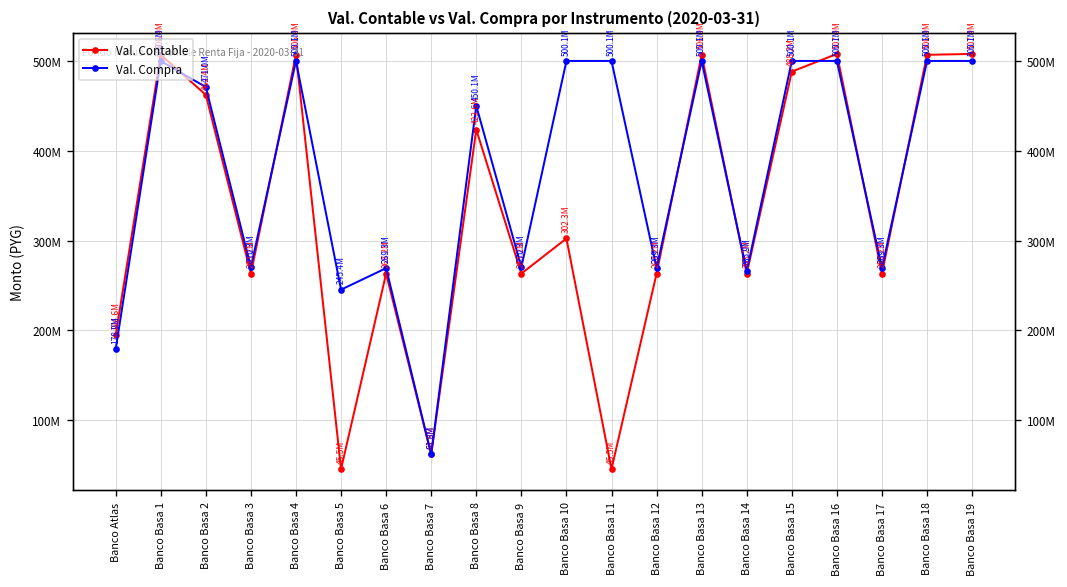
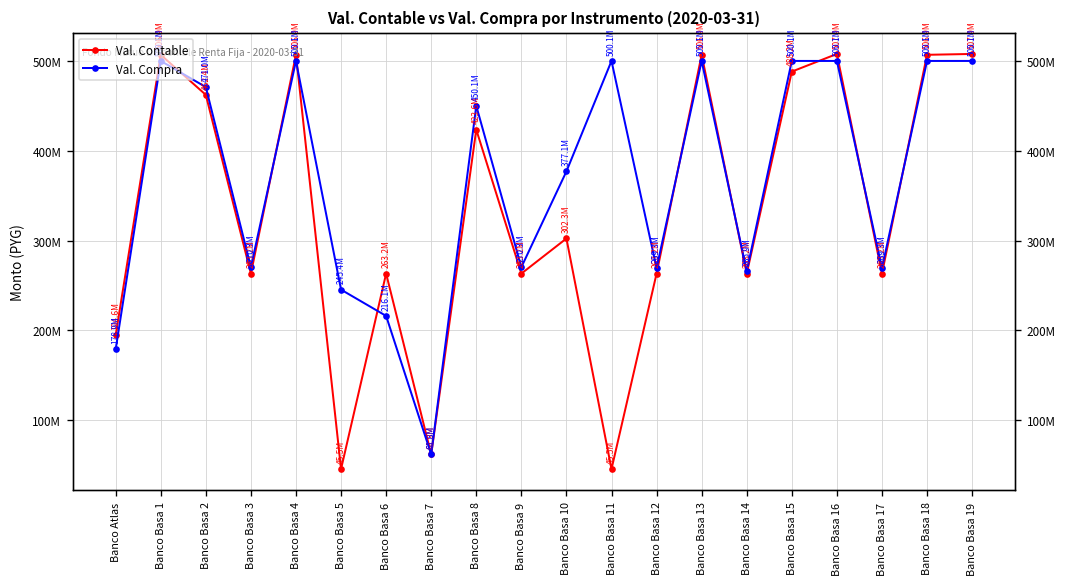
Val. Compra, Banco Basa 6: 269.3M -> 216.1M
Val. Compra, Banco Basa 10: 500.1M -> 377.1M
